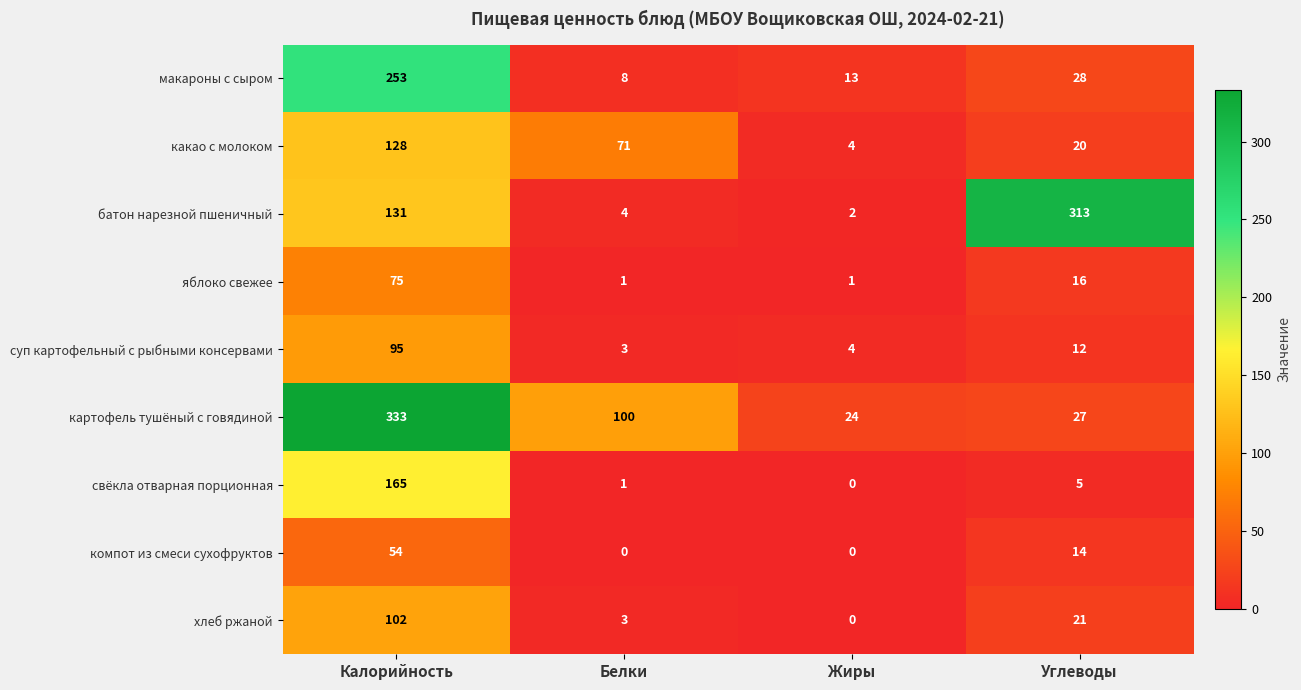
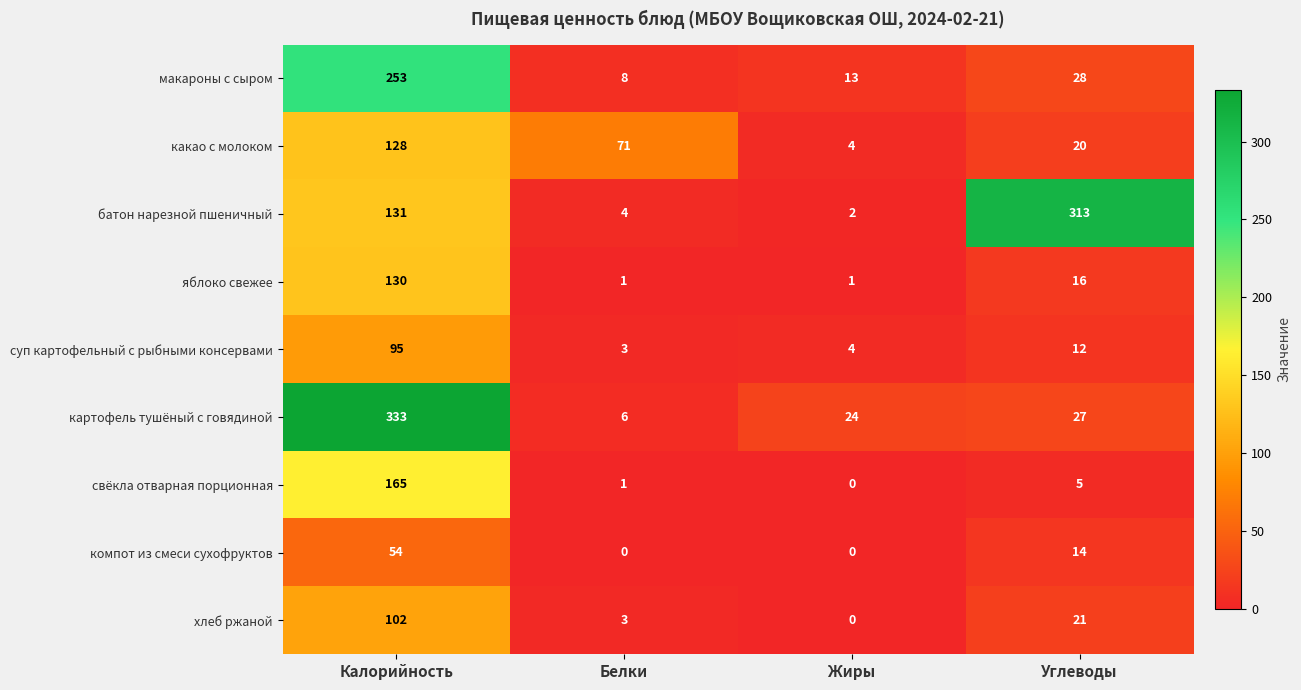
яблоко свежее, Калорийность: 75 -> 130
картофель тушёный с говядиной, Белки: 100 -> 6
